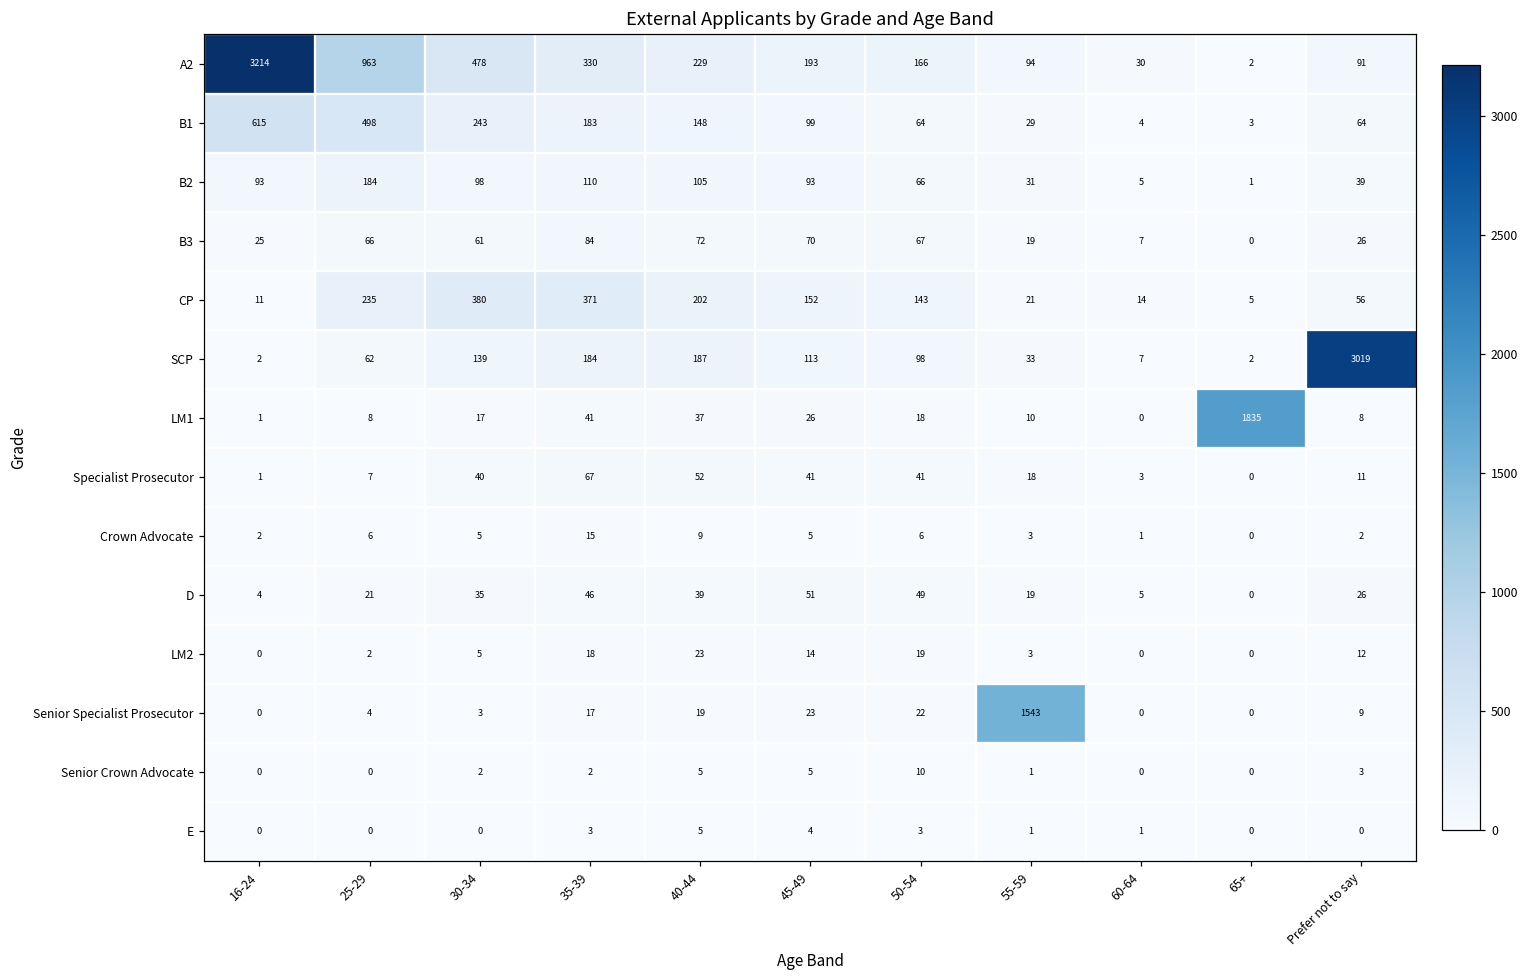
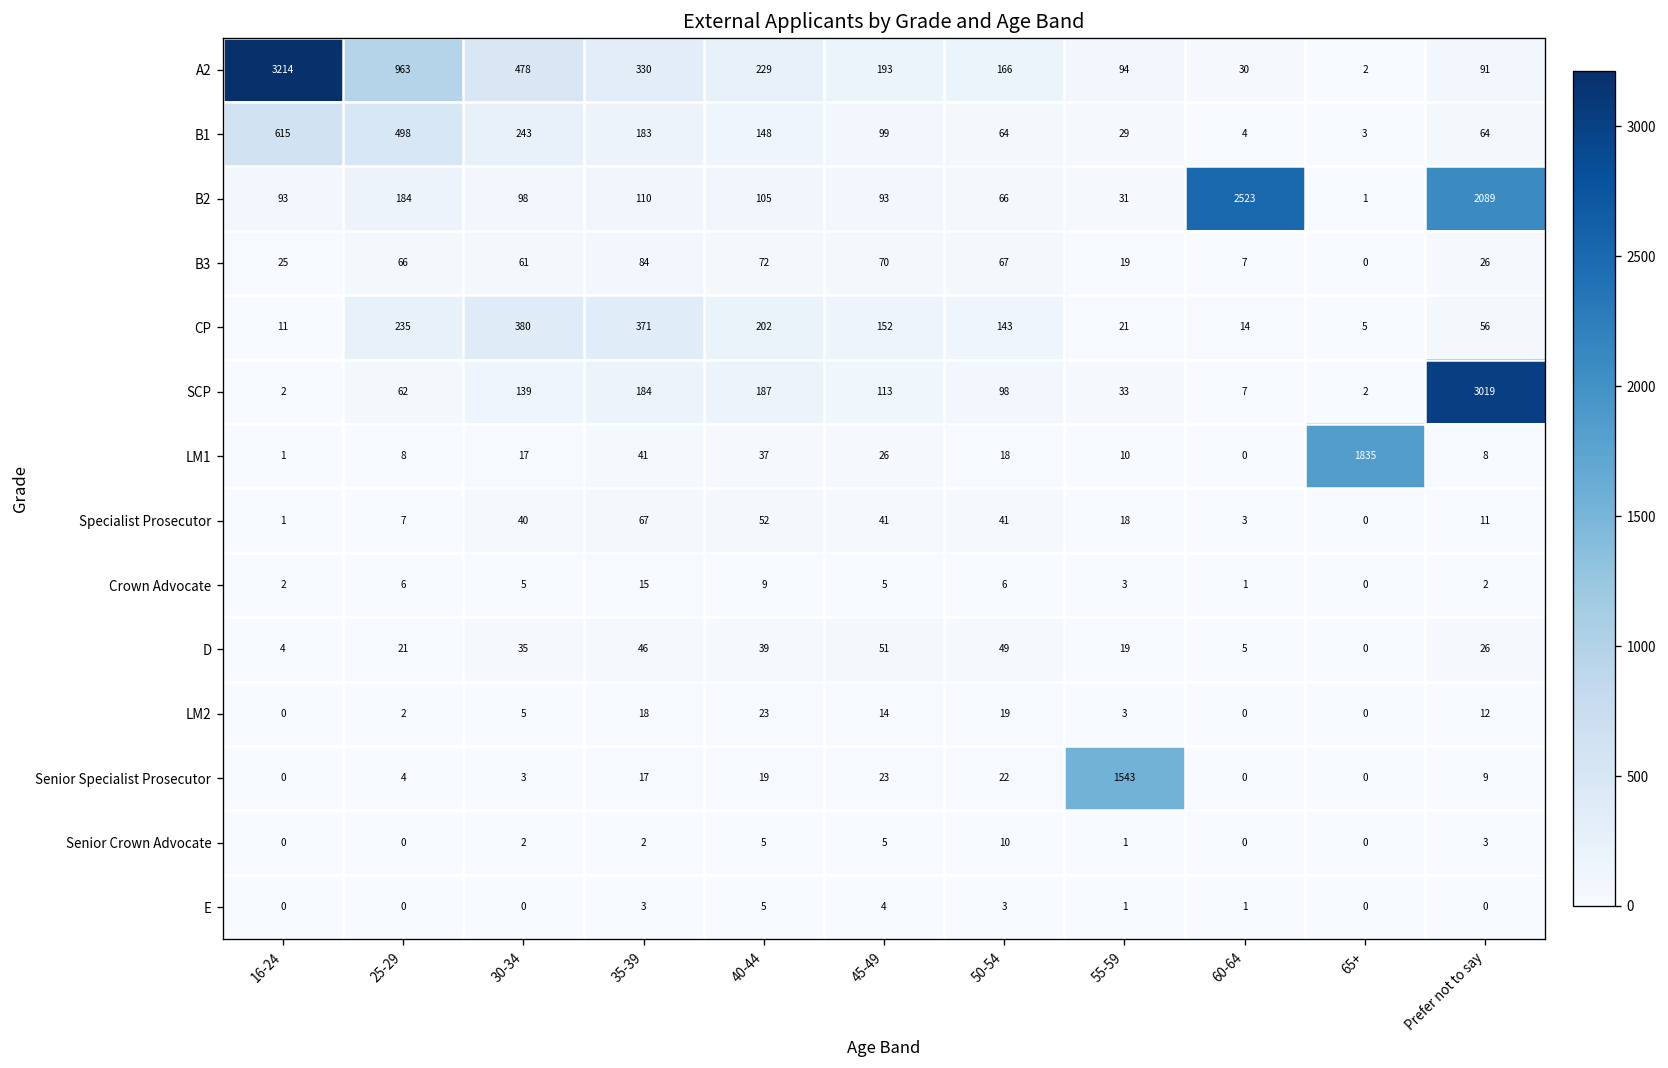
B2, 60-64: 5 -> 2523
B2, Prefer not to say: 39 -> 2089
